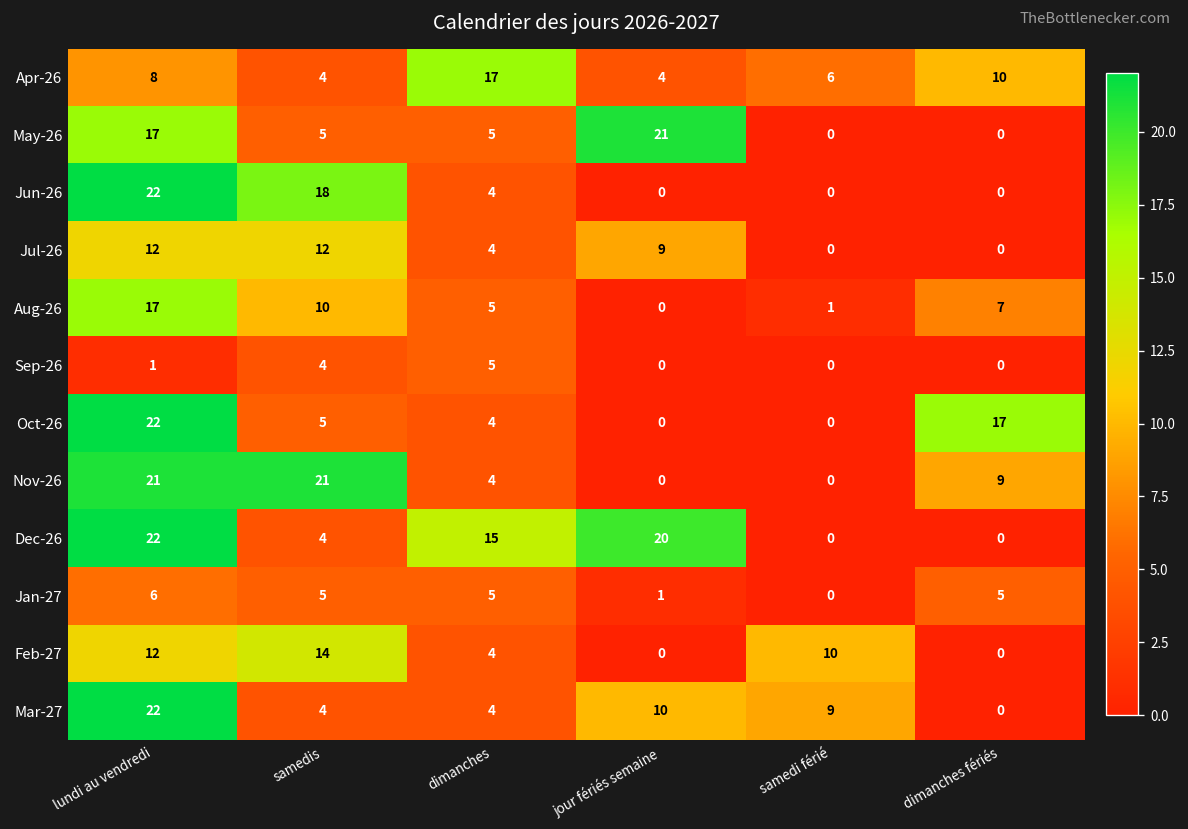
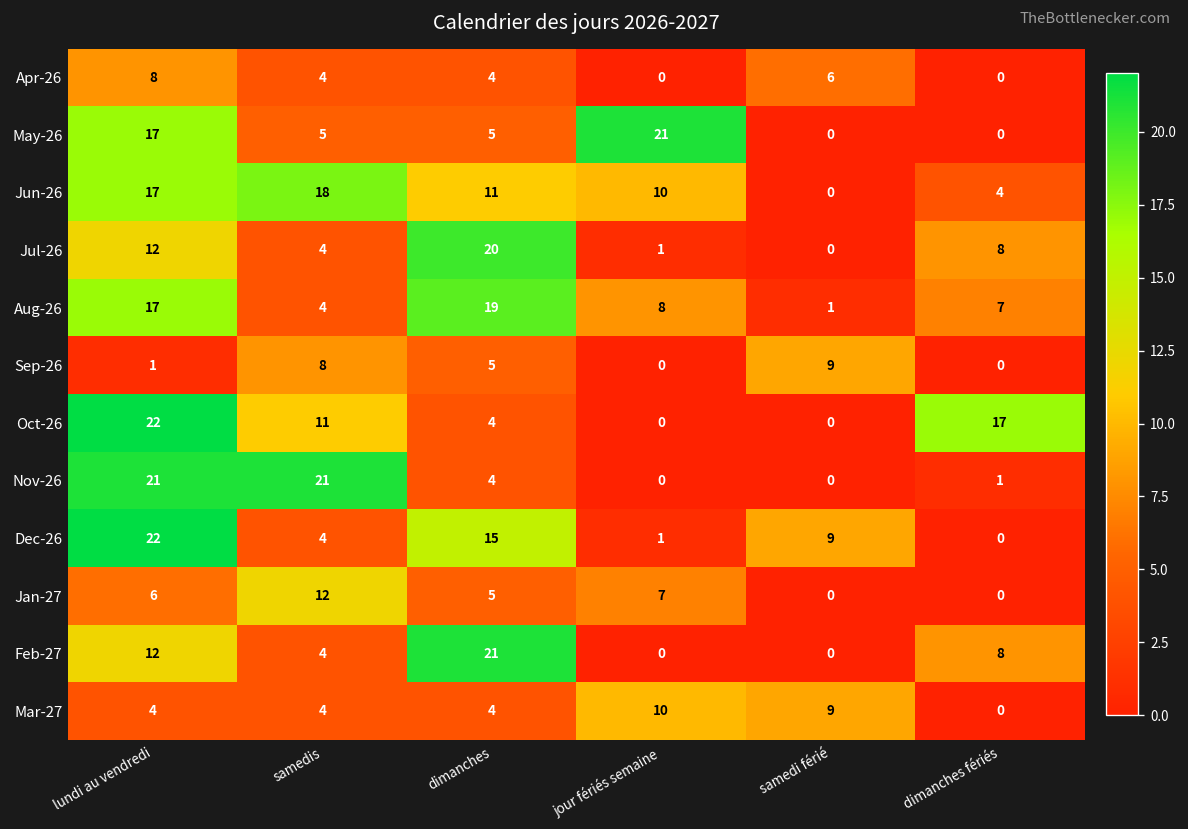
Apr-26, dimanches: 17 -> 4
Apr-26, jour fériés semaine: 4 -> 0
Apr-26, dimanches fériés: 10 -> 0
Jun-26, lundi au vendredi: 22 -> 17
Jun-26, dimanches: 4 -> 11
Jun-26, jour fériés semaine: 0 -> 10
Jun-26, dimanches fériés: 0 -> 4
Jul-26, samedis: 12 -> 4
Jul-26, dimanches: 4 -> 20
Jul-26, jour fériés semaine: 9 -> 1
Jul-26, dimanches fériés: 0 -> 8
Aug-26, samedis: 10 -> 4
Aug-26, dimanches: 5 -> 19
Aug-26, jour fériés semaine: 0 -> 8
Sep-26, samedis: 4 -> 8
Sep-26, samedi férié: 0 -> 9
Oct-26, samedis: 5 -> 11
Nov-26, dimanches fériés: 9 -> 1
Dec-26, jour fériés semaine: 20 -> 1
Dec-26, samedi férié: 0 -> 9
Jan-27, samedis: 5 -> 12
Jan-27, jour fériés semaine: 1 -> 7
Jan-27, dimanches fériés: 5 -> 0
Feb-27, samedis: 14 -> 4
Feb-27, dimanches: 4 -> 21
Feb-27, samedi férié: 10 -> 0
Feb-27, dimanches fériés: 0 -> 8
Mar-27, lundi au vendredi: 22 -> 4
